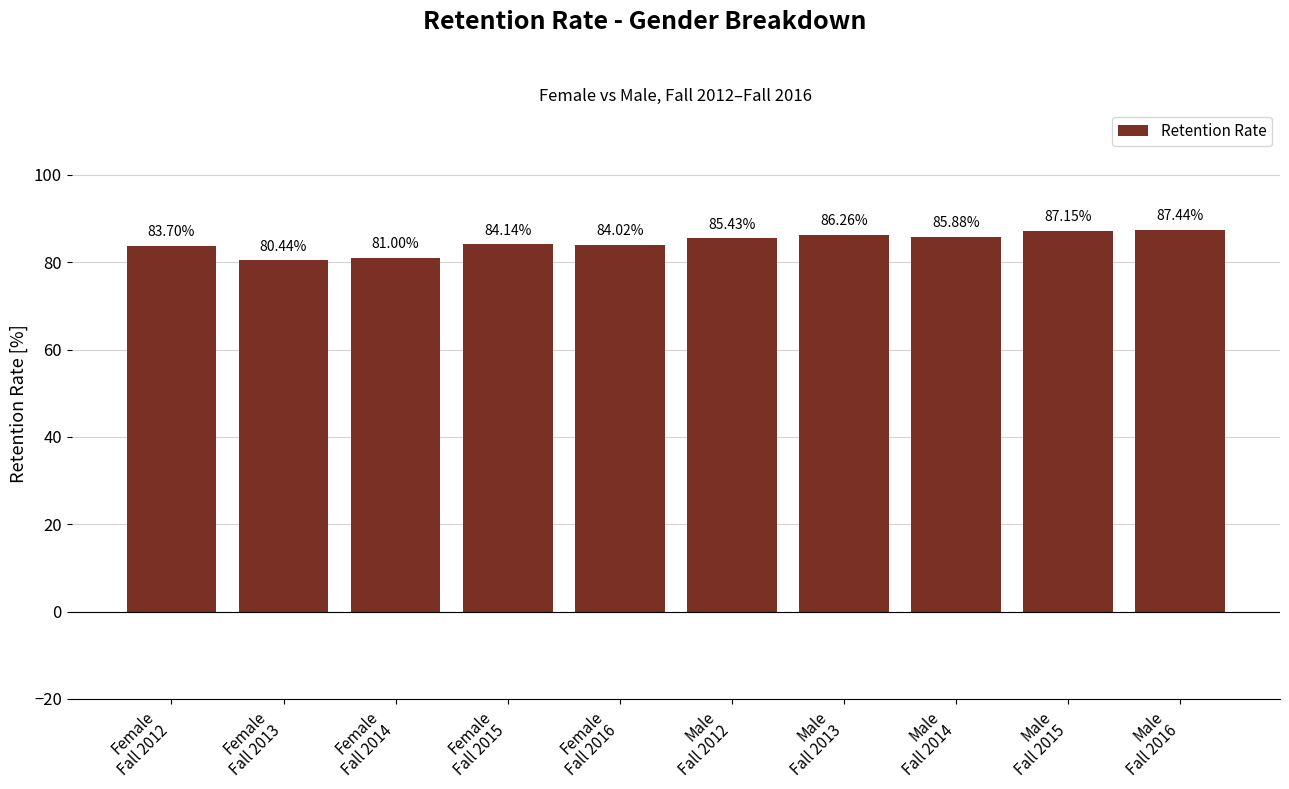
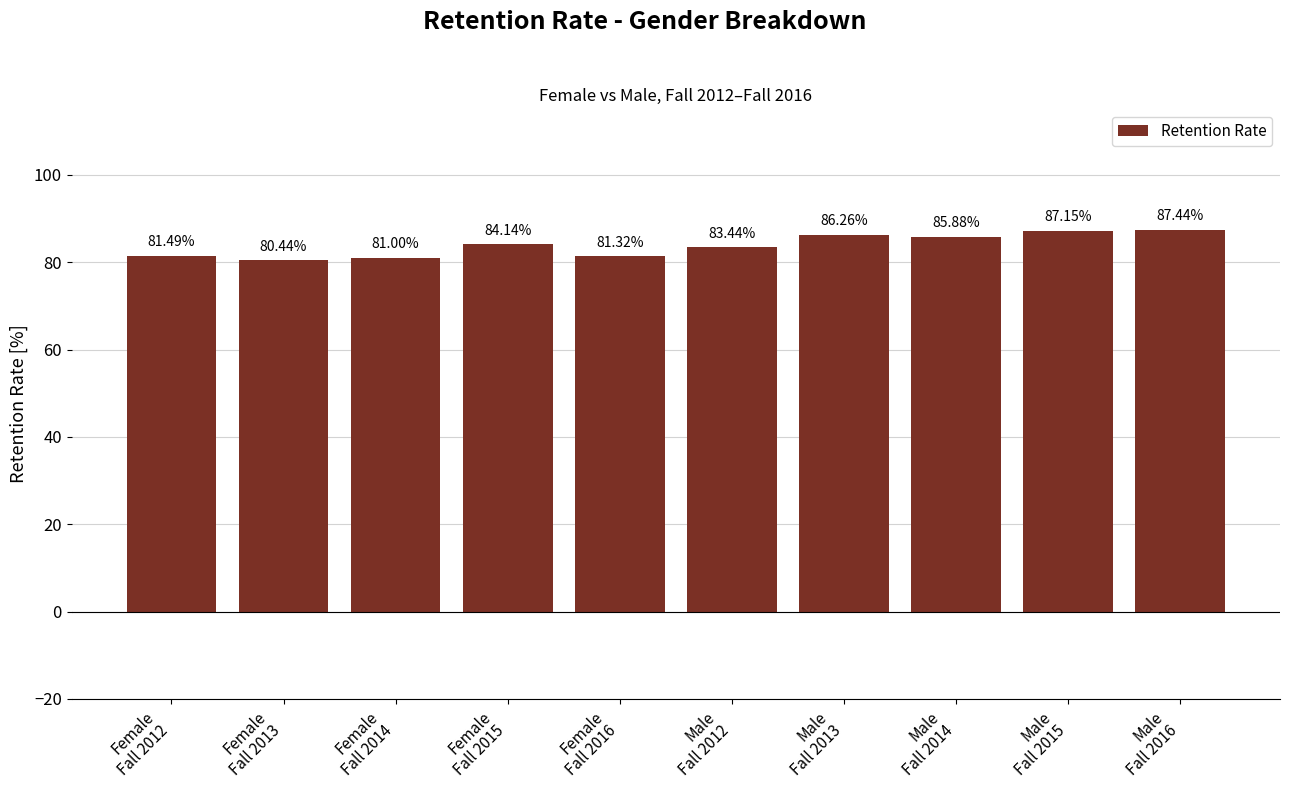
Female Fall 2012: 83.70% -> 81.49%
Female Fall 2016: 84.02% -> 81.32%
Male Fall 2012: 85.43% -> 83.44%
